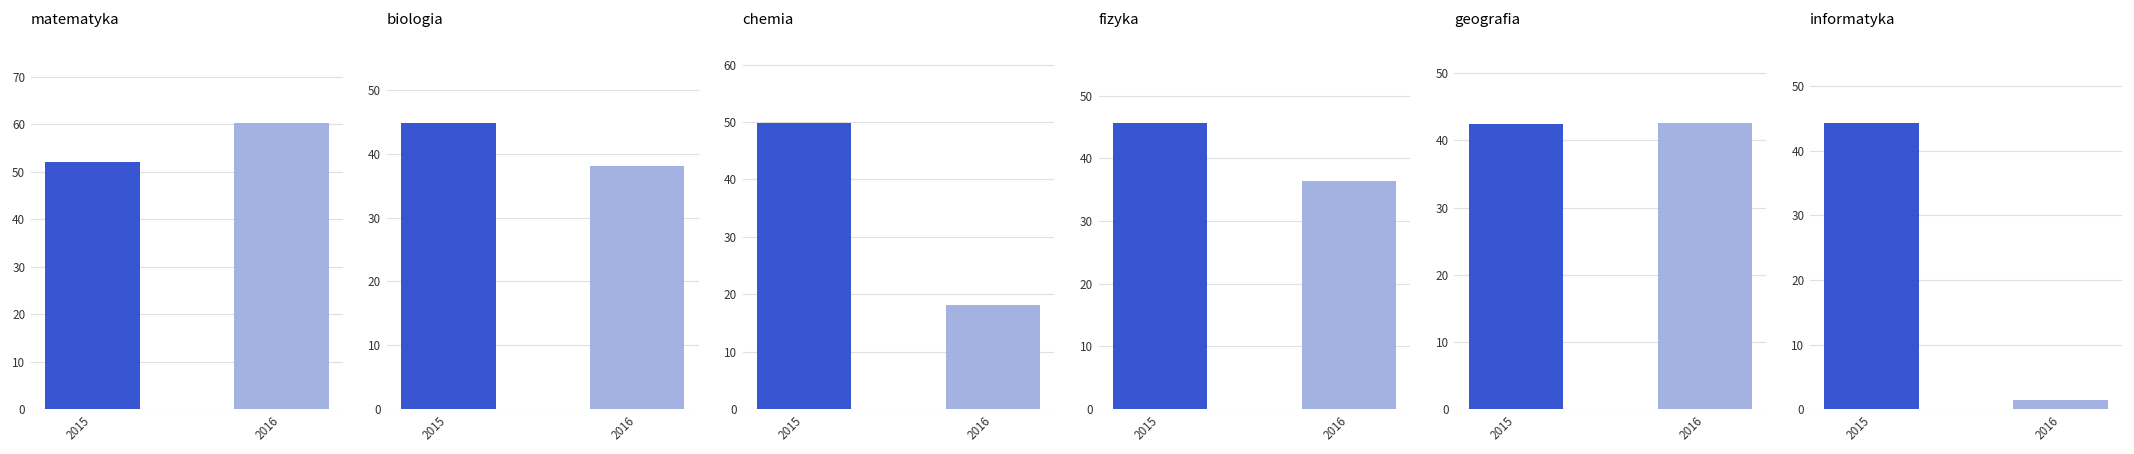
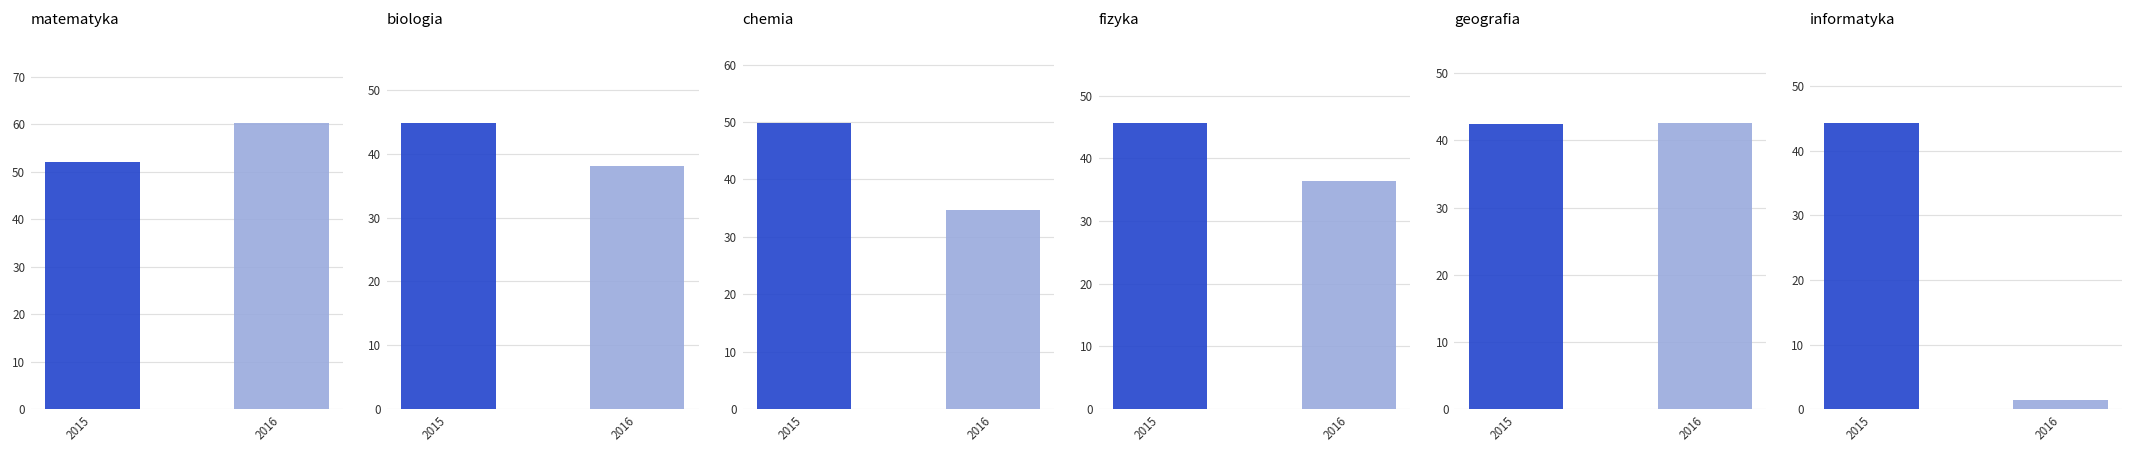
chemia, 2016: 18 -> 35
